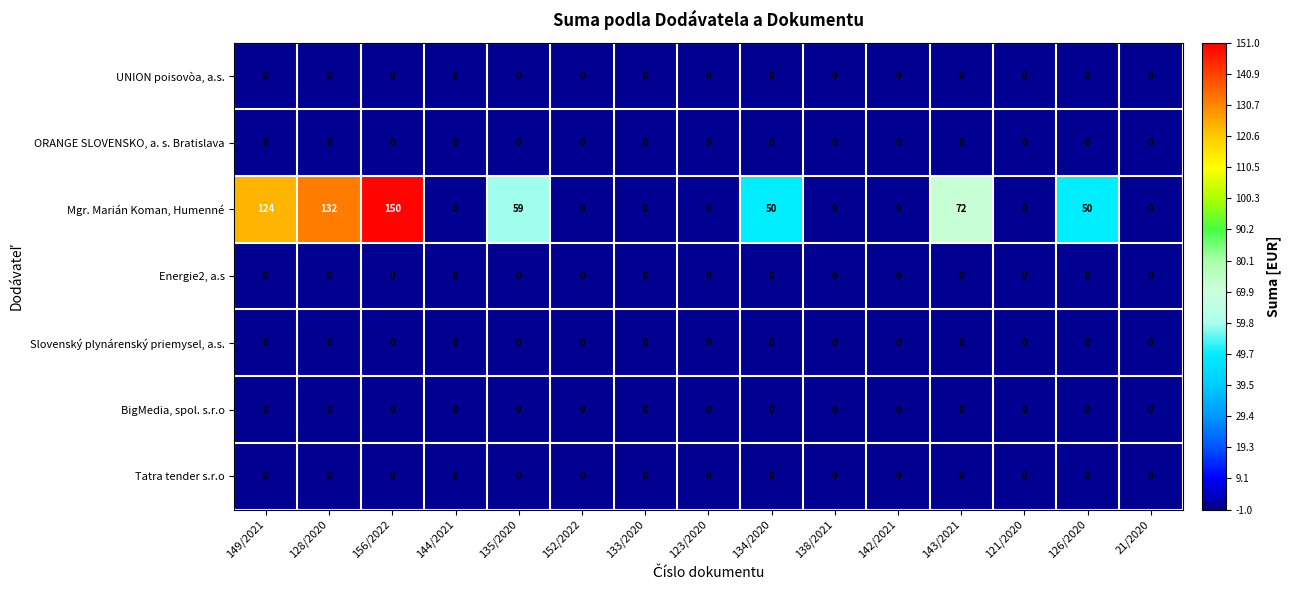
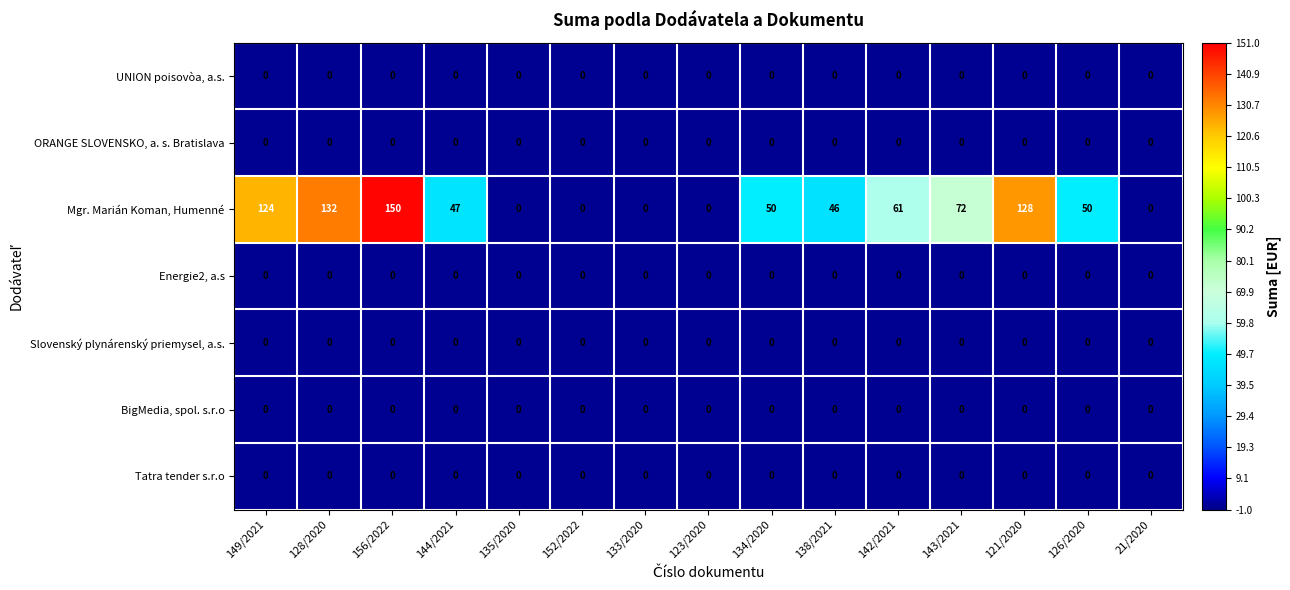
Mgr. Marián Koman, Humenné, 144/2021: 0 -> 47
Mgr. Marián Koman, Humenné, 135/2020: 59 -> 0
Mgr. Marián Koman, Humenné, 138/2021: 0 -> 46
Mgr. Marián Koman, Humenné, 142/2021: 0 -> 61
Mgr. Marián Koman, Humenné, 121/2020: 0 -> 128
